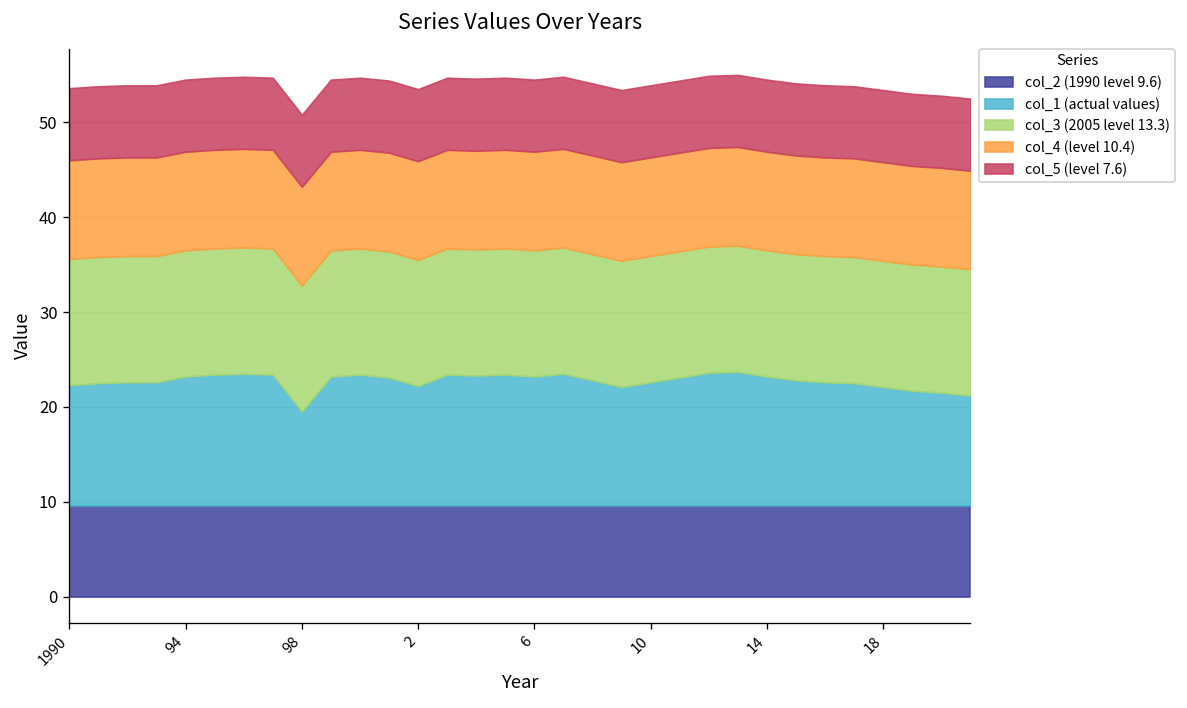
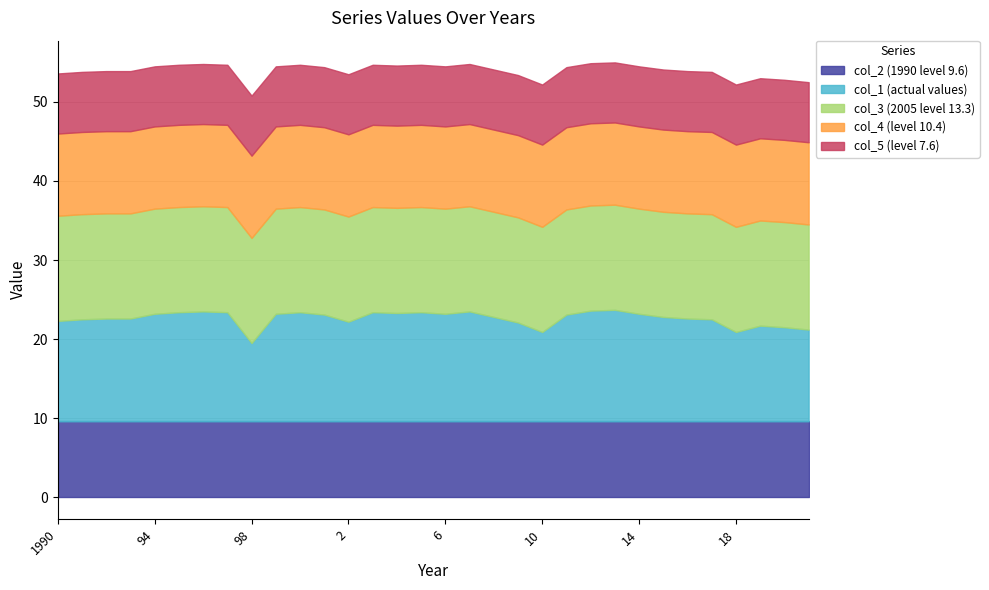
col_1 (actual values), 10: 13 -> 11
col_1 (actual values), 18: 13 -> 11
